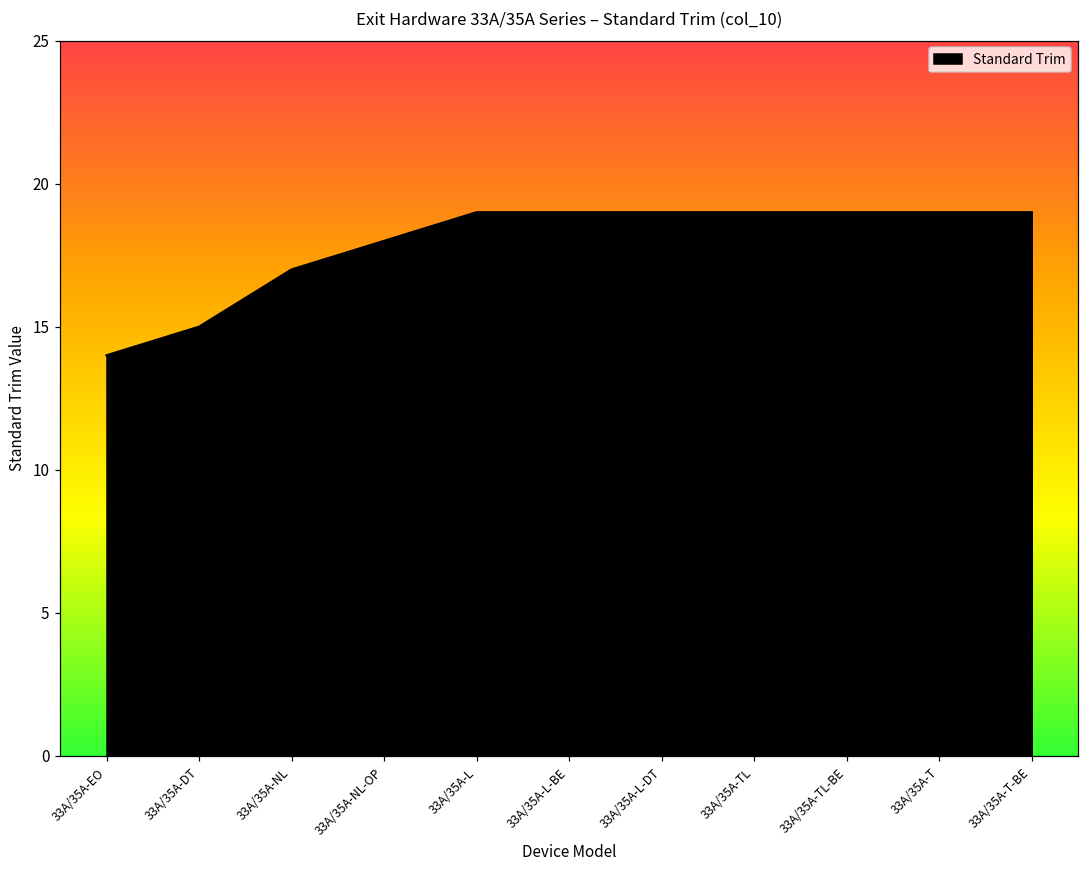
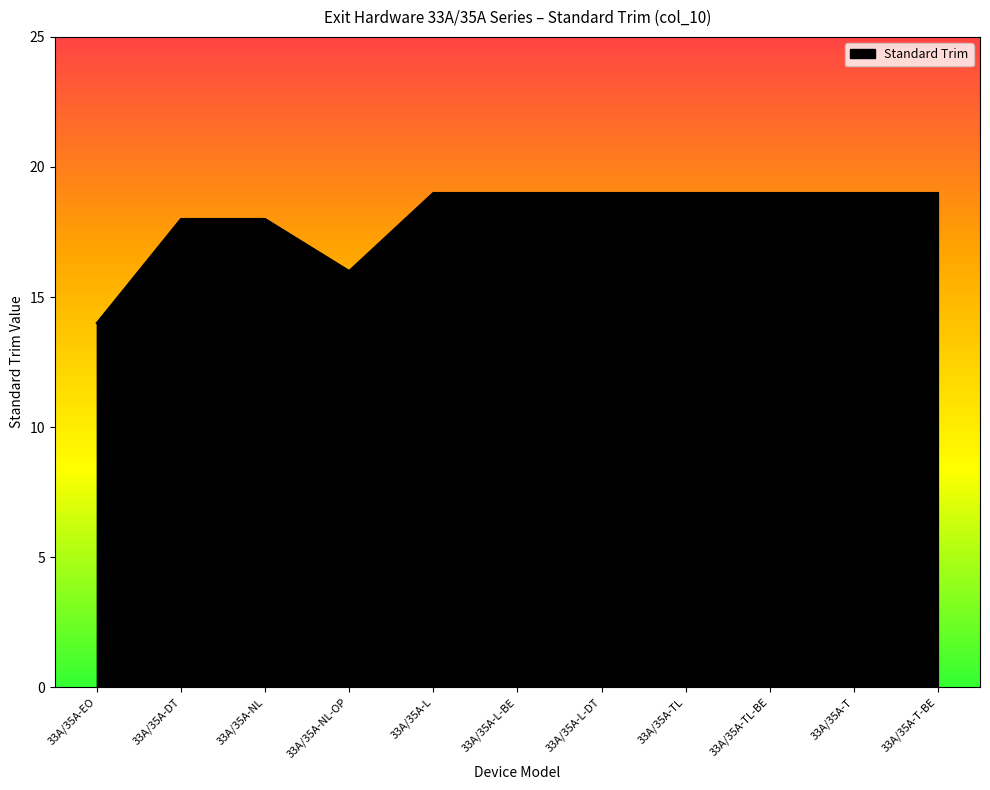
33A/35A-DT: 15 -> 18
33A/35A-NL: 17 -> 18
33A/35A-NL-OP: 18 -> 16
